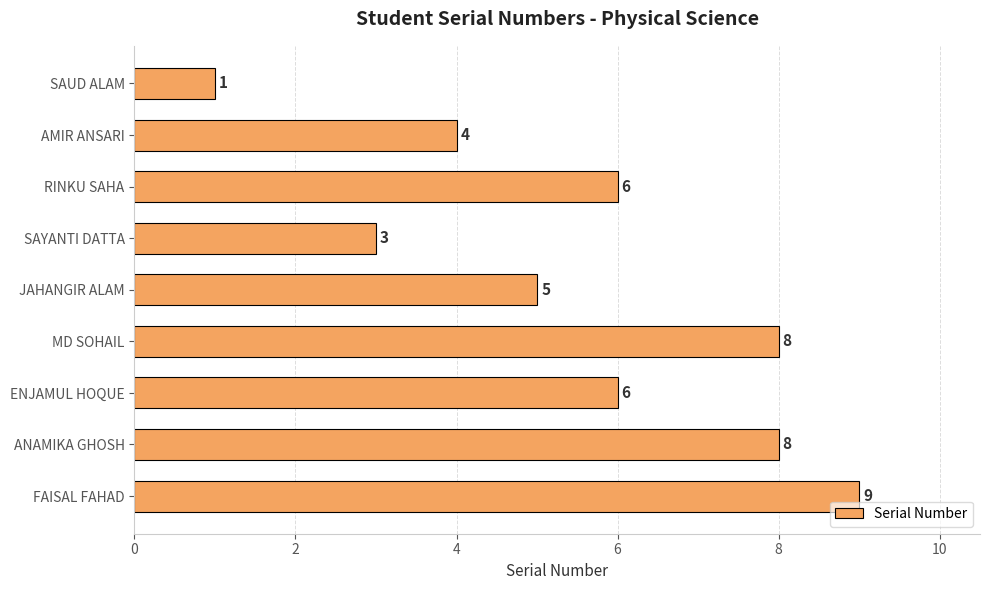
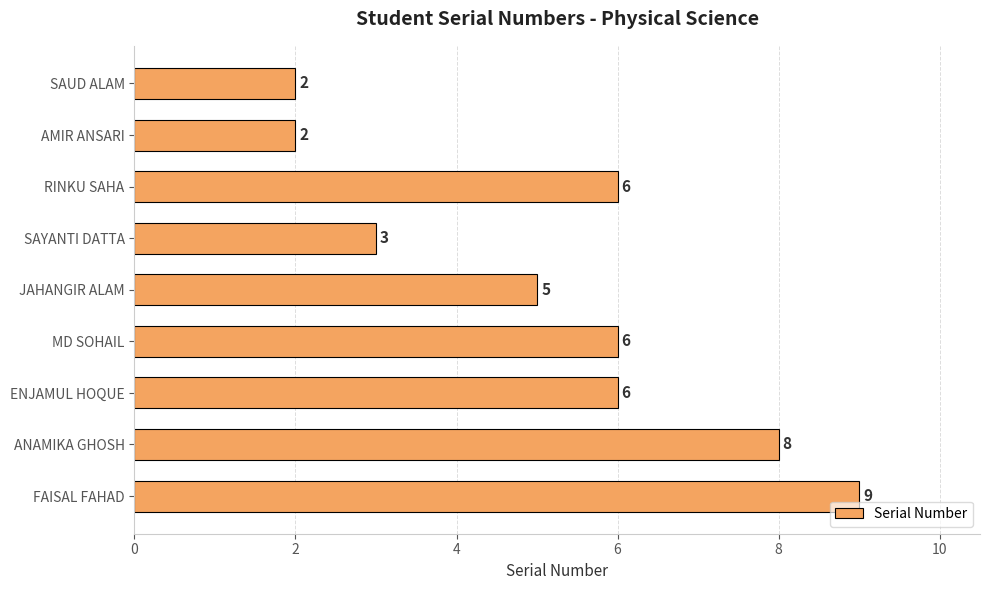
SAUD ALAM: 1 -> 2
AMIR ANSARI: 4 -> 2
MD SOHAIL: 8 -> 6
